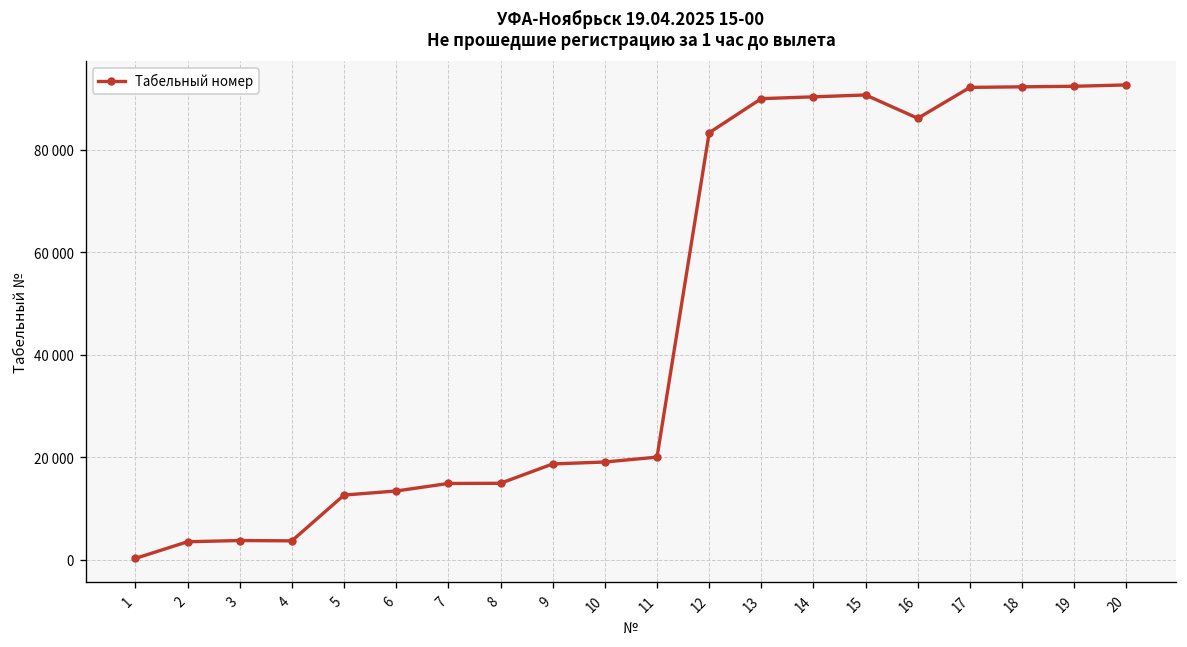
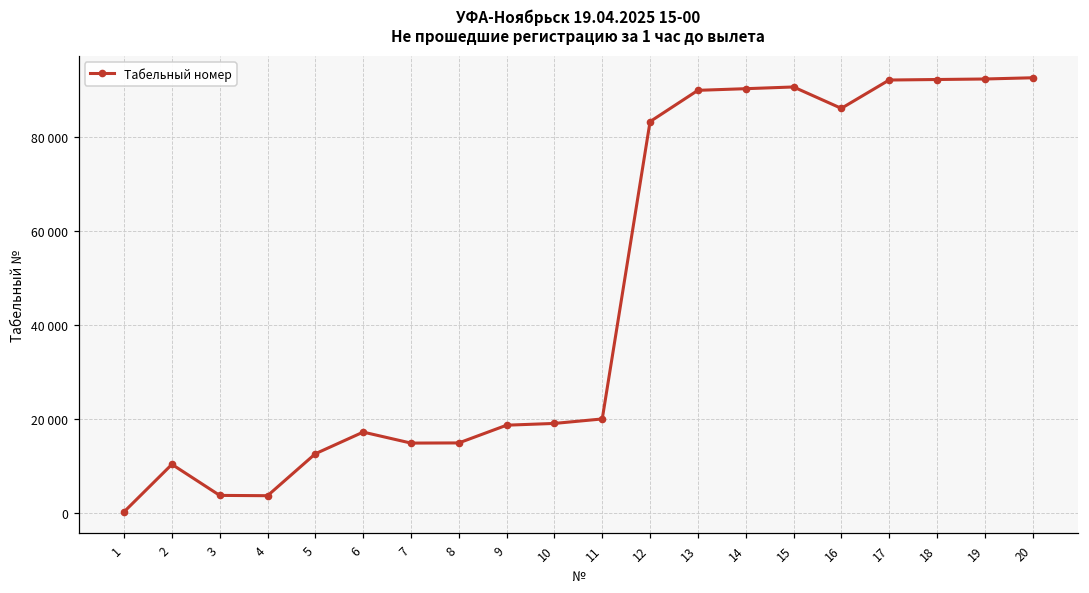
2: 4000 -> 10000
6: 13000 -> 17000
